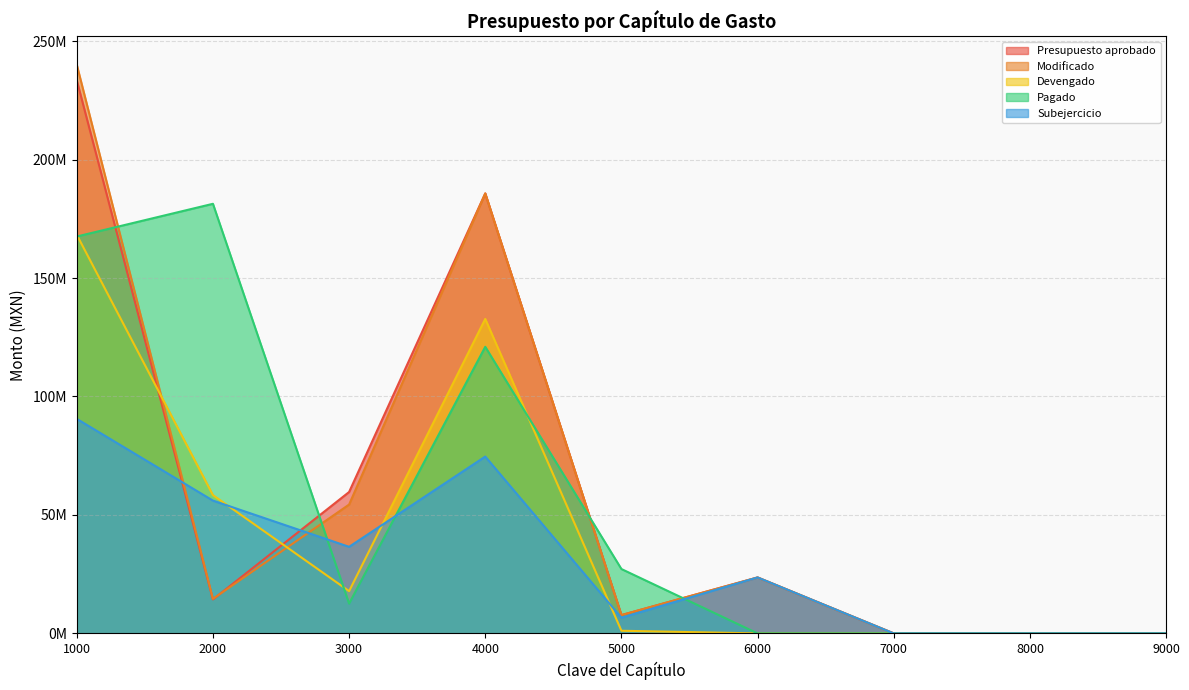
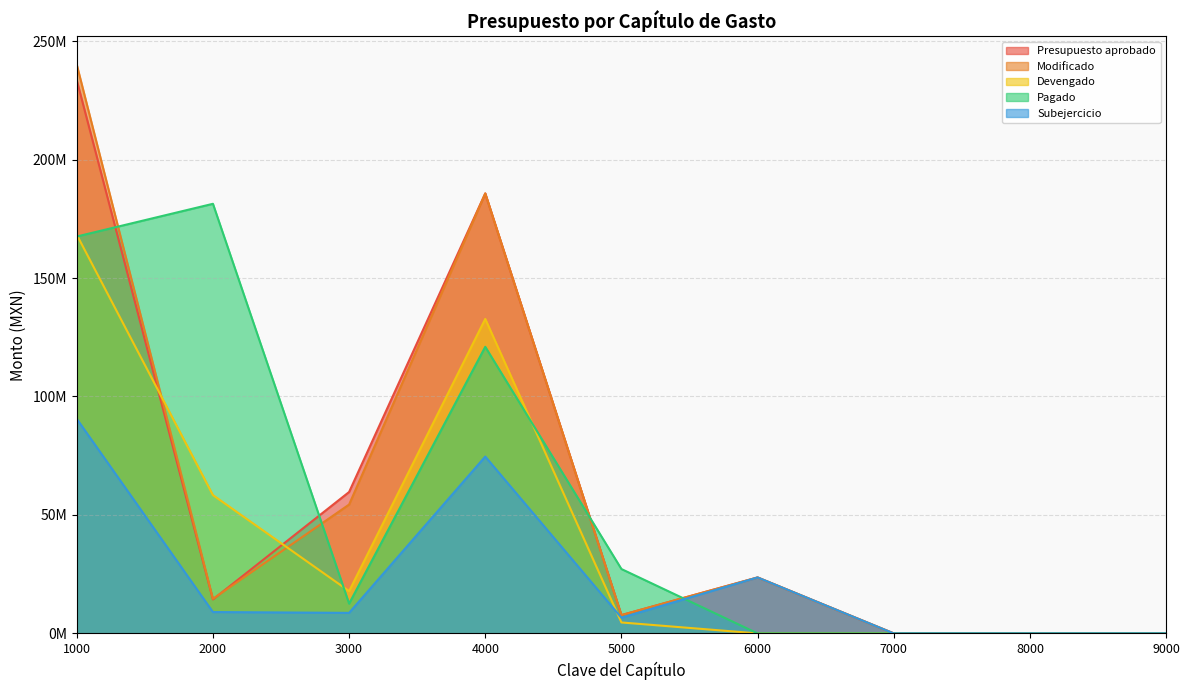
Subejercicio, 2000: 56000000 -> 9000000
Subejercicio, 3000: 37000000 -> 9000000
Devengado, 5000: 1000000 -> 5000000
